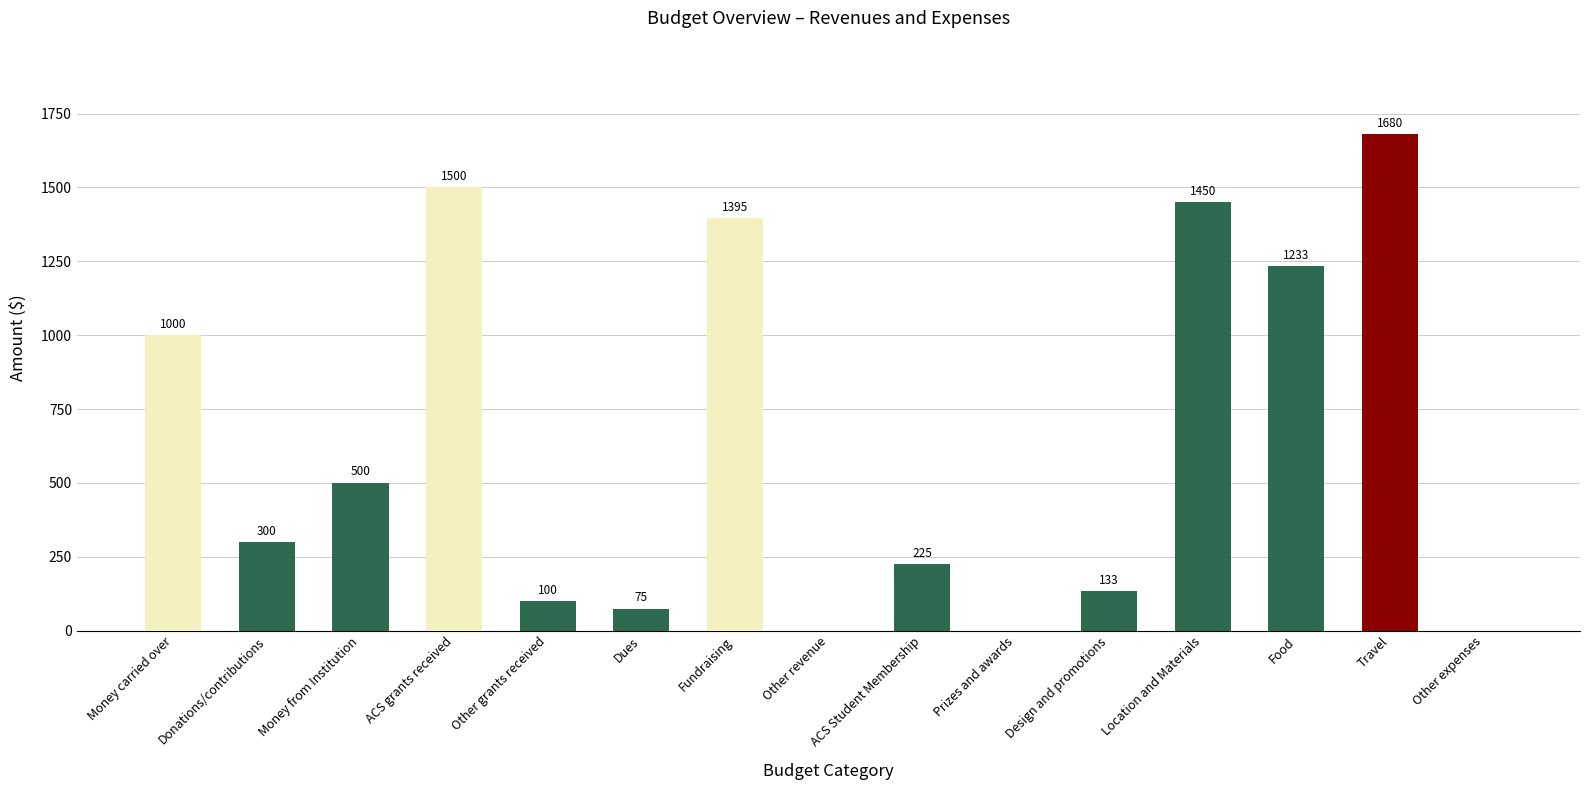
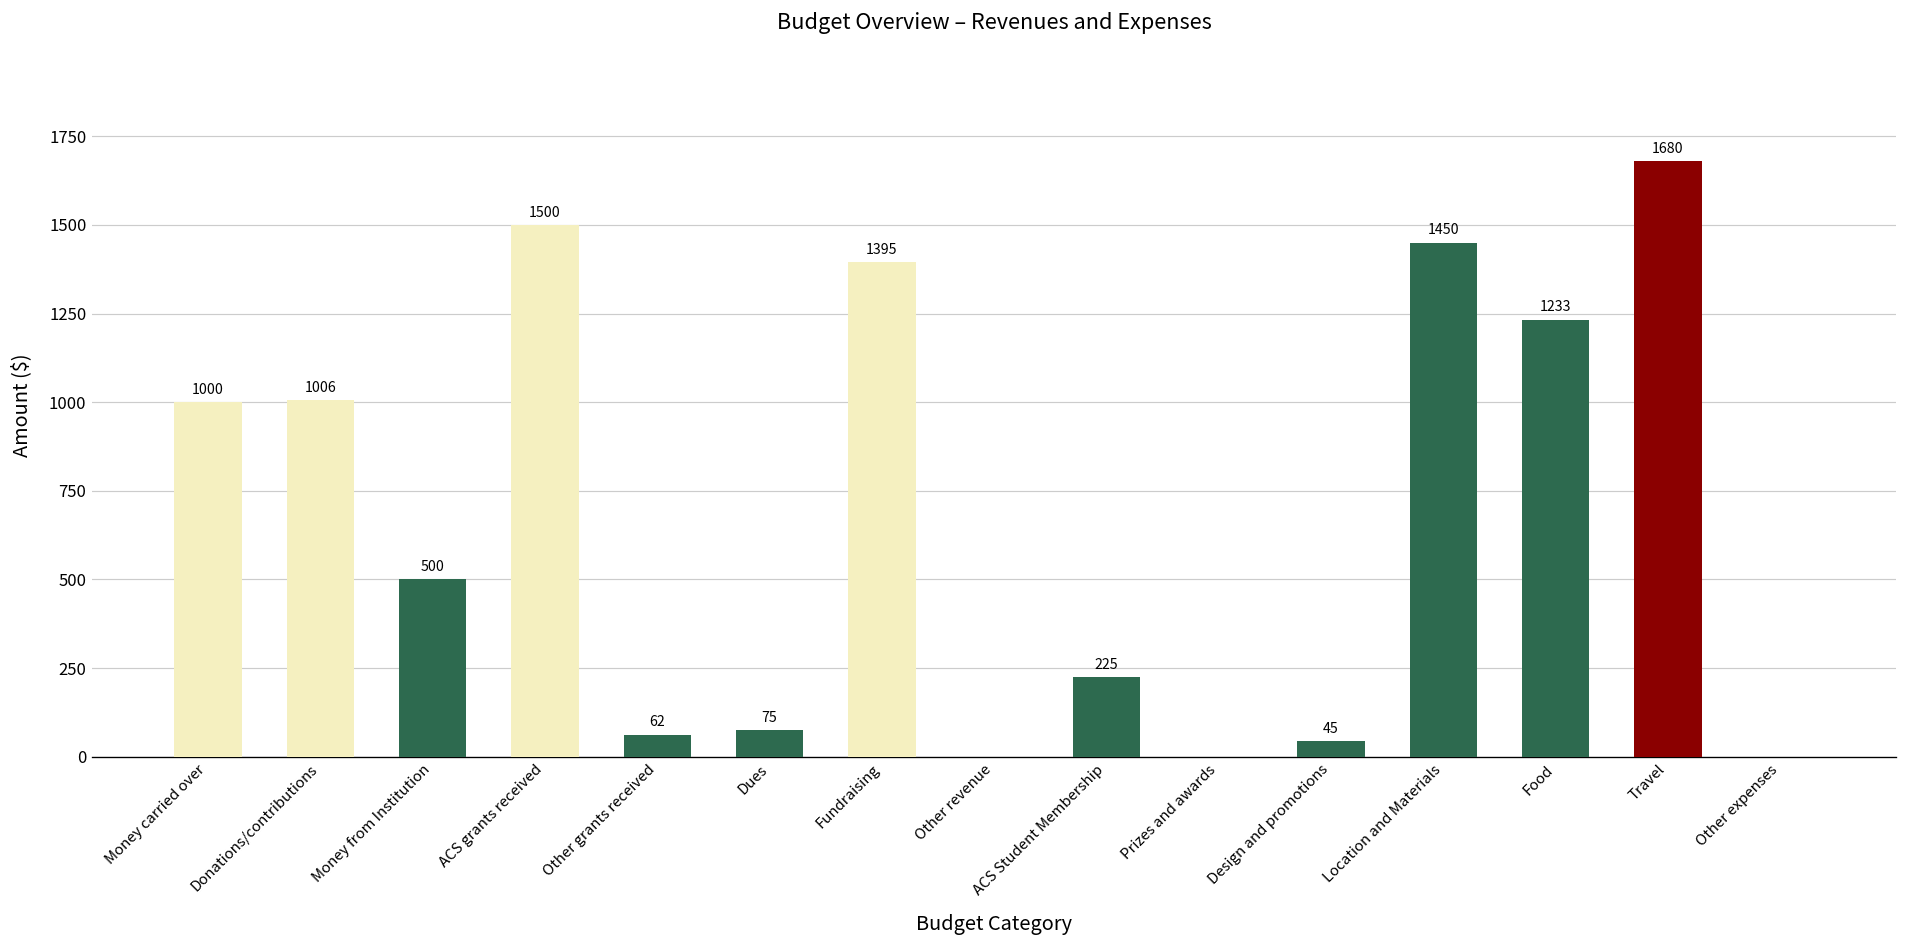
Donations/contributions: 300 -> 1006
Other grants received: 100 -> 62
Design and promotions: 133 -> 45
